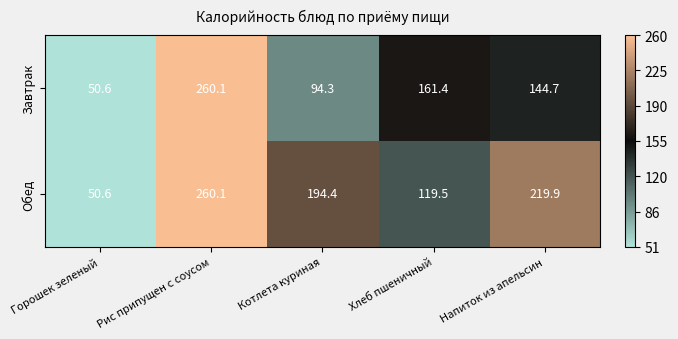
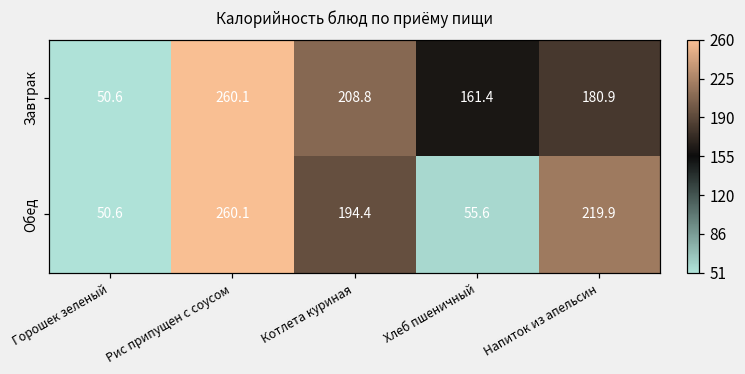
Завтрак, Котлета куриная: 94.3 -> 208.8
Завтрак, Напиток из апельсин: 144.7 -> 180.9
Обед, Хлеб пшеничный: 119.5 -> 55.6
